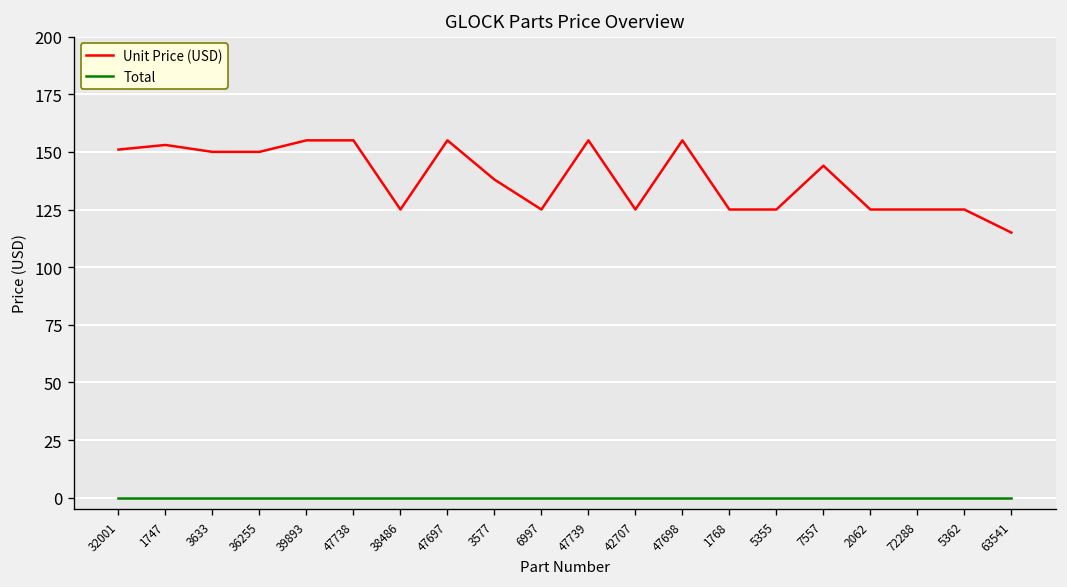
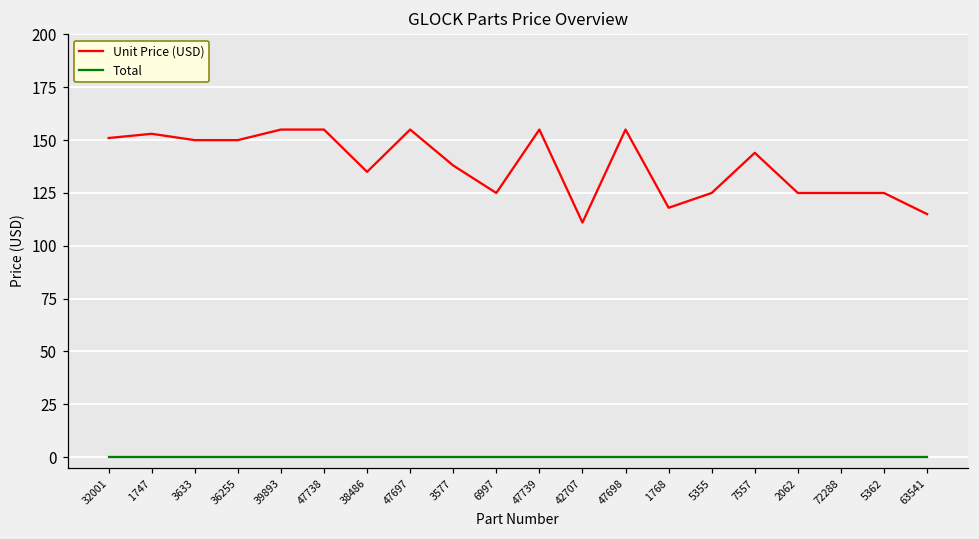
Unit Price (USD), 38486: 125 -> 135
Unit Price (USD), 42707: 125 -> 111
Unit Price (USD), 1768: 125 -> 118
